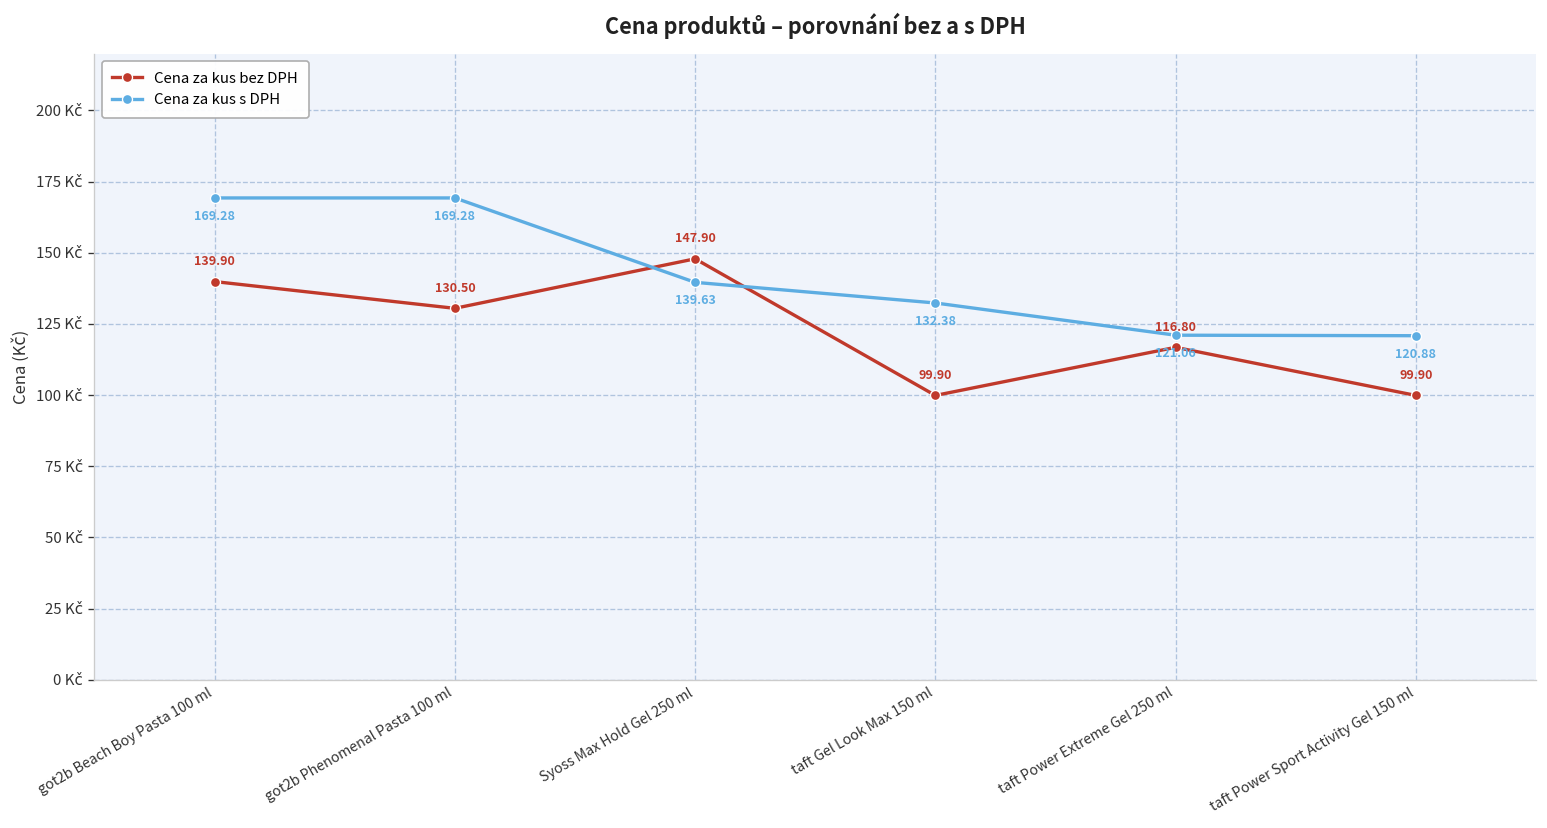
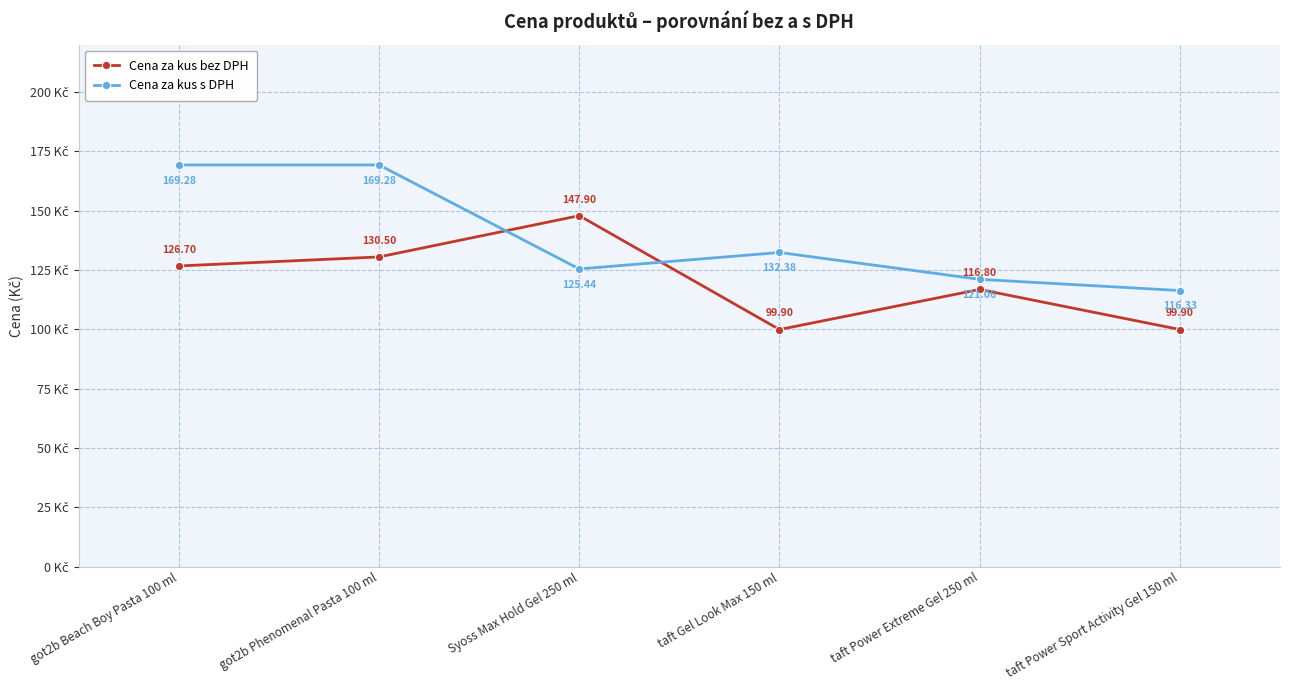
Cena za kus bez DPH, got2b Beach Boy Pasta 100 ml: 139.90 -> 126.70
Cena za kus s DPH, Syoss Max Hold Gel 250 ml: 139.63 -> 125.44
Cena za kus s DPH, taft Power Sport Activity Gel 150 ml: 120.88 -> 116.33
